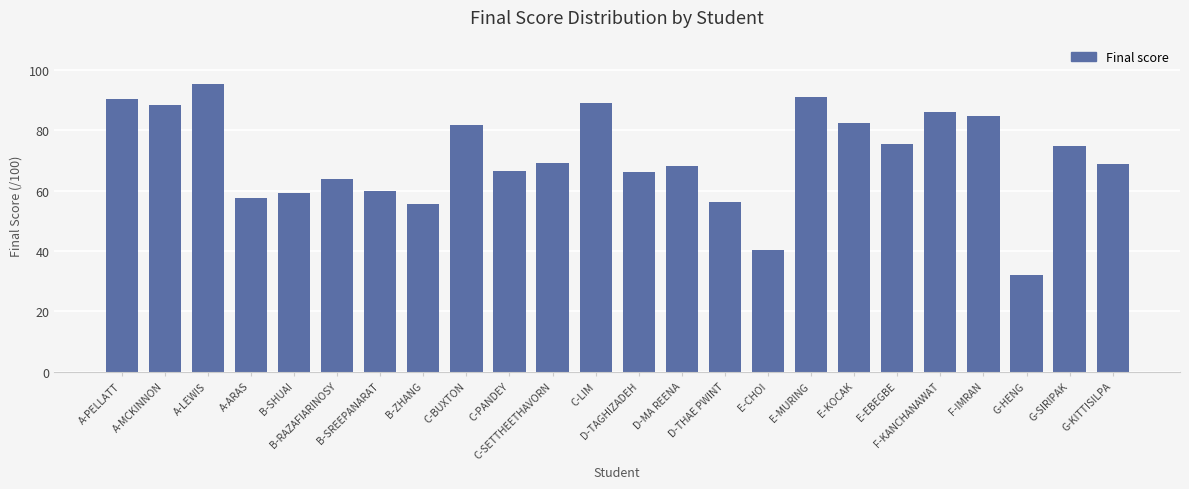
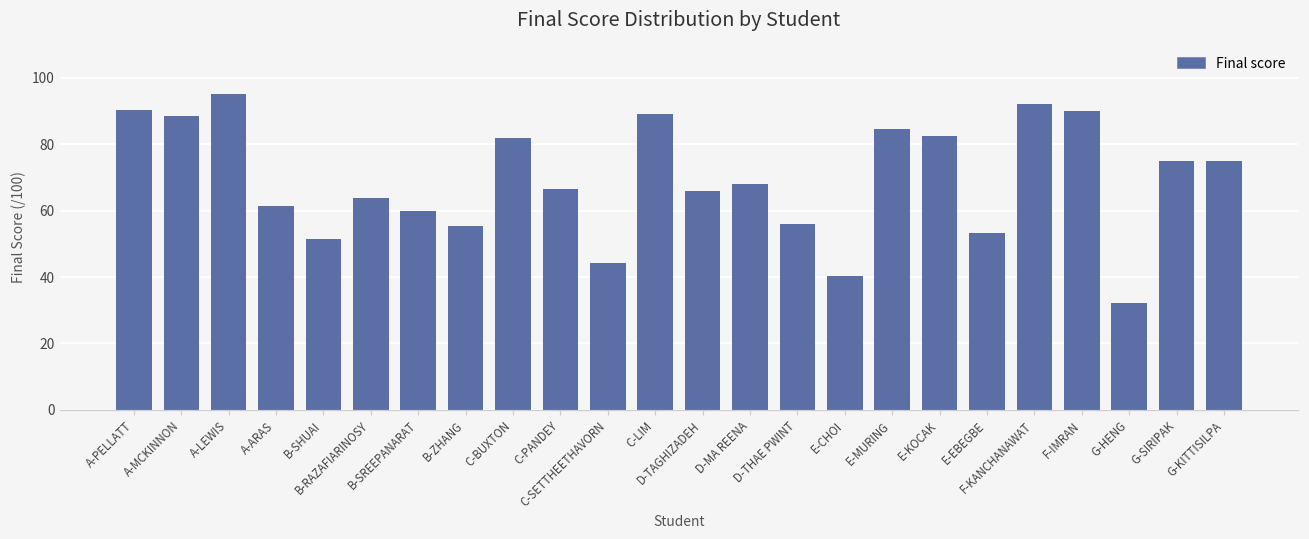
A-ARAS: 58 -> 61
B-SHUAI: 59 -> 52
C-SETTHEETHAVORN: 69 -> 44
E-MURING: 91 -> 85
E-EBEGBE: 75 -> 53
F-KANCHANAWAT: 86 -> 92
F-IMRAN: 85 -> 90
G-KITTISILPA: 69 -> 75
